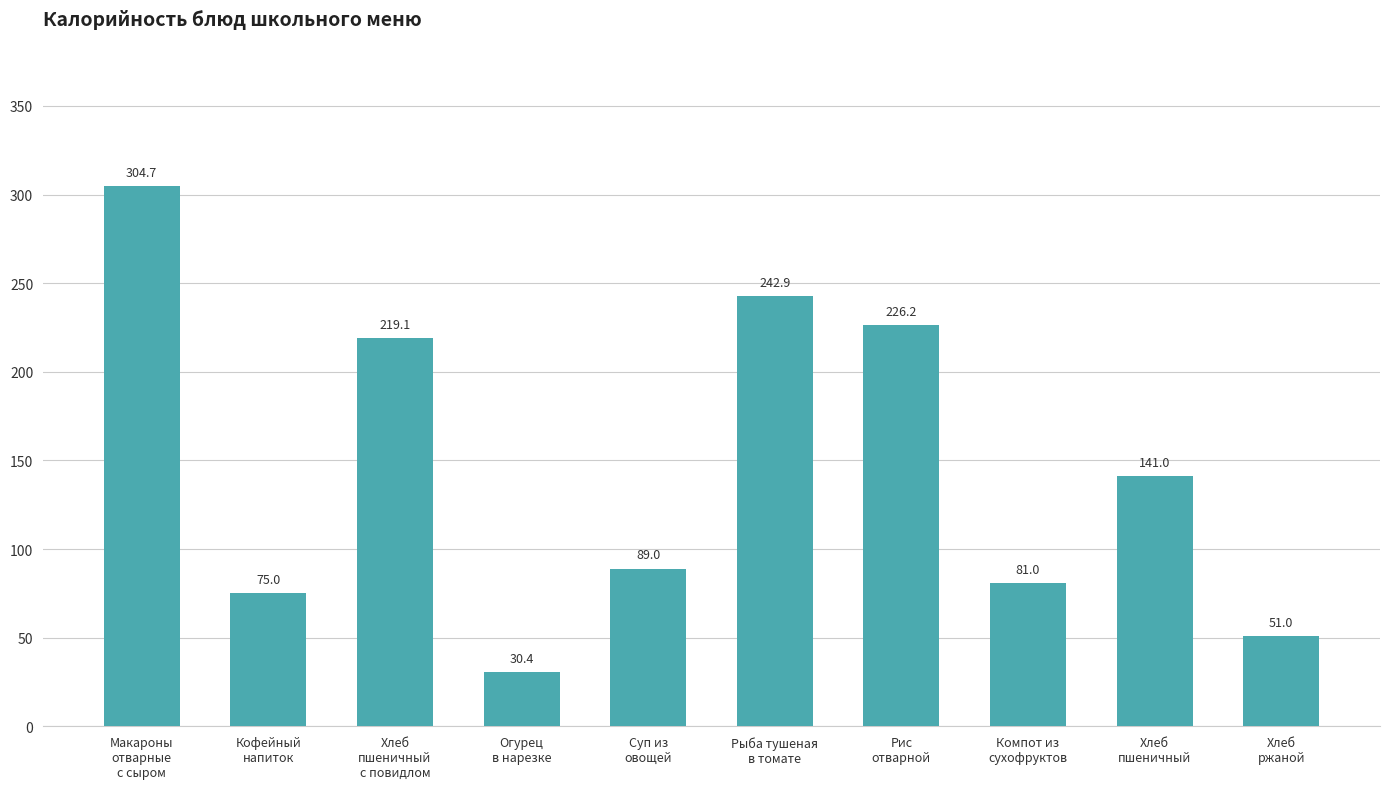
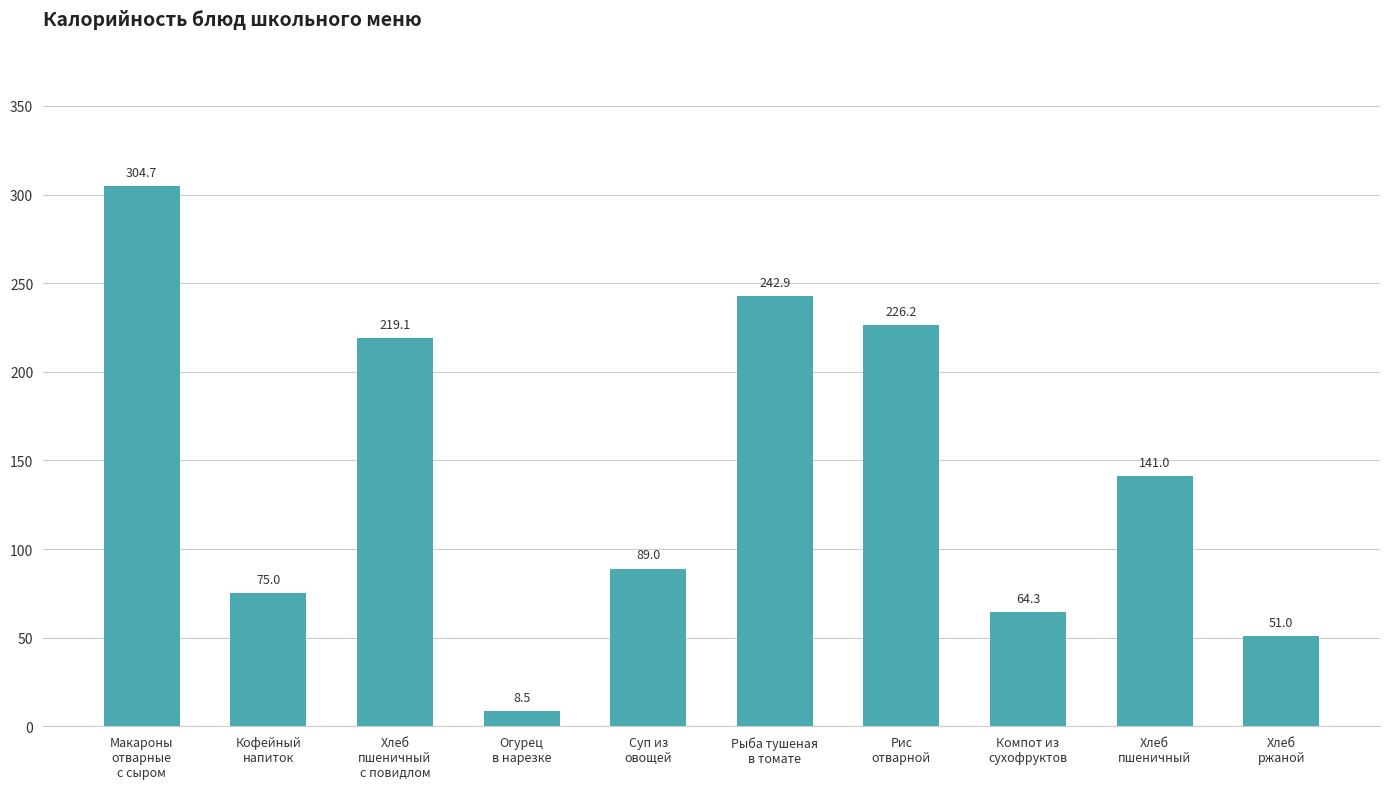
Огурец в нарезке: 30.4 -> 8.5
Компот из сухофруктов: 81.0 -> 64.3
